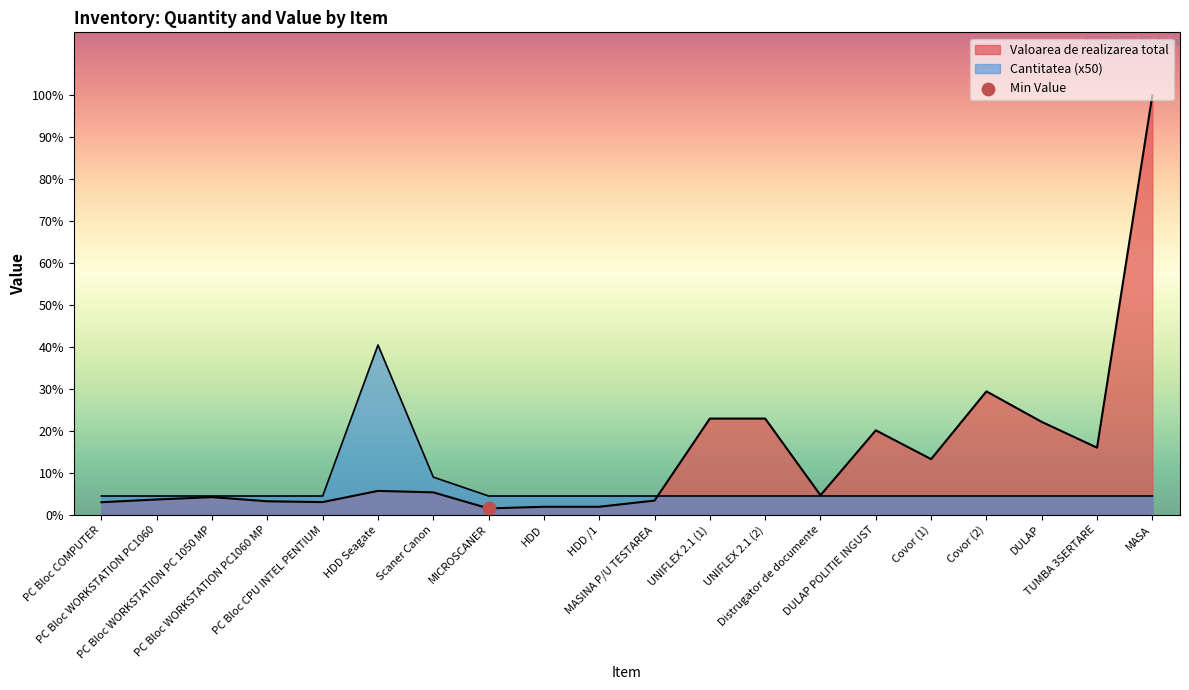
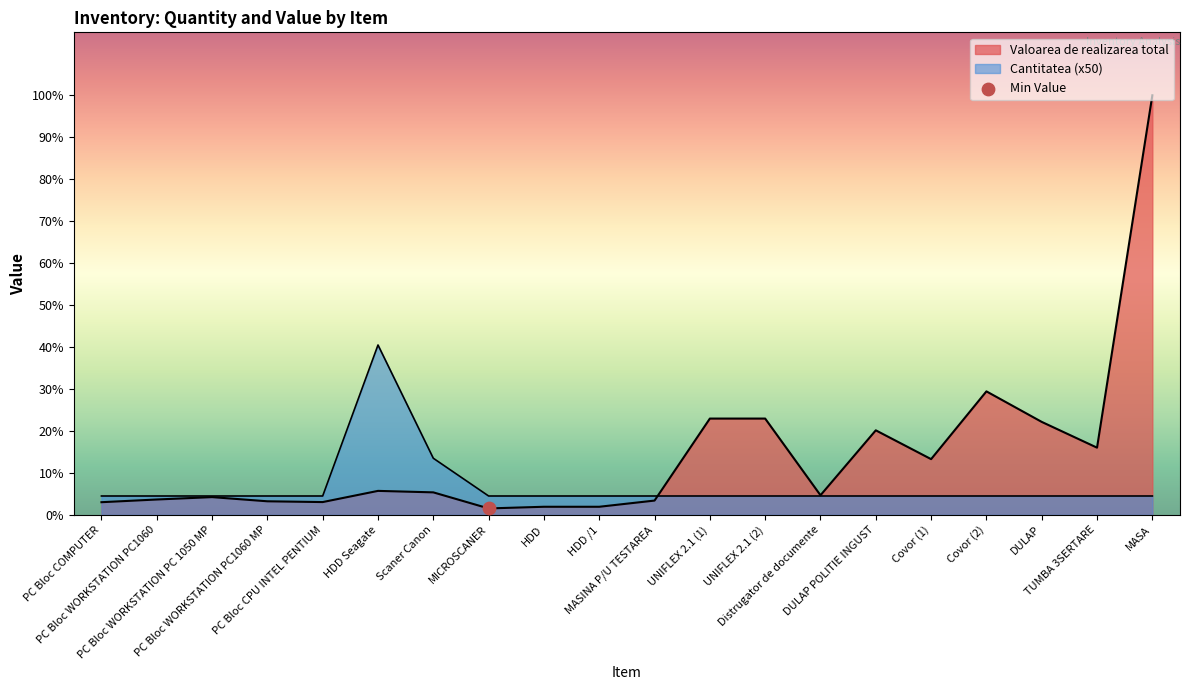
Cantitatea (x50), Scaner Canon: 9% -> 13%
